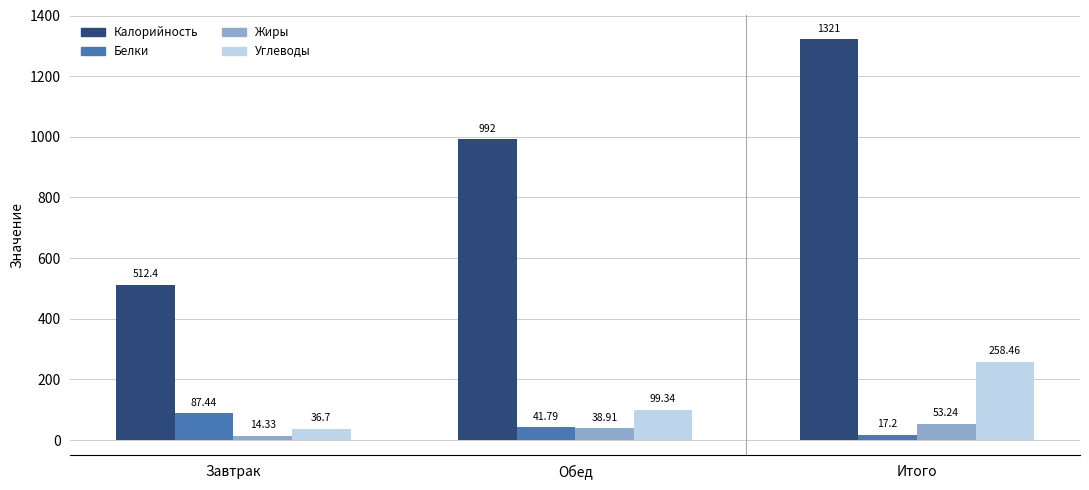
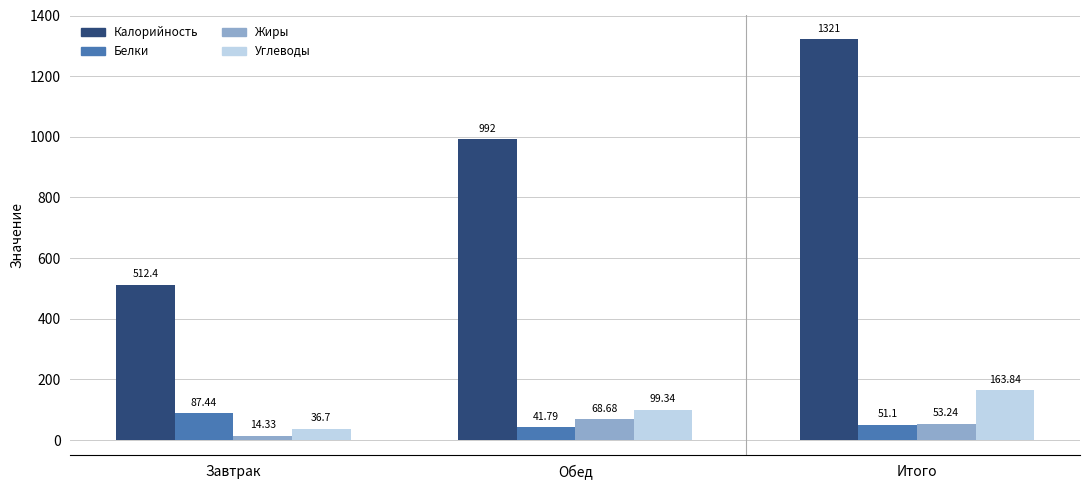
Жиры, Обед: 38.91 -> 68.68
Белки, Итого: 17.2 -> 51.1
Углеводы, Итого: 258.46 -> 163.84
